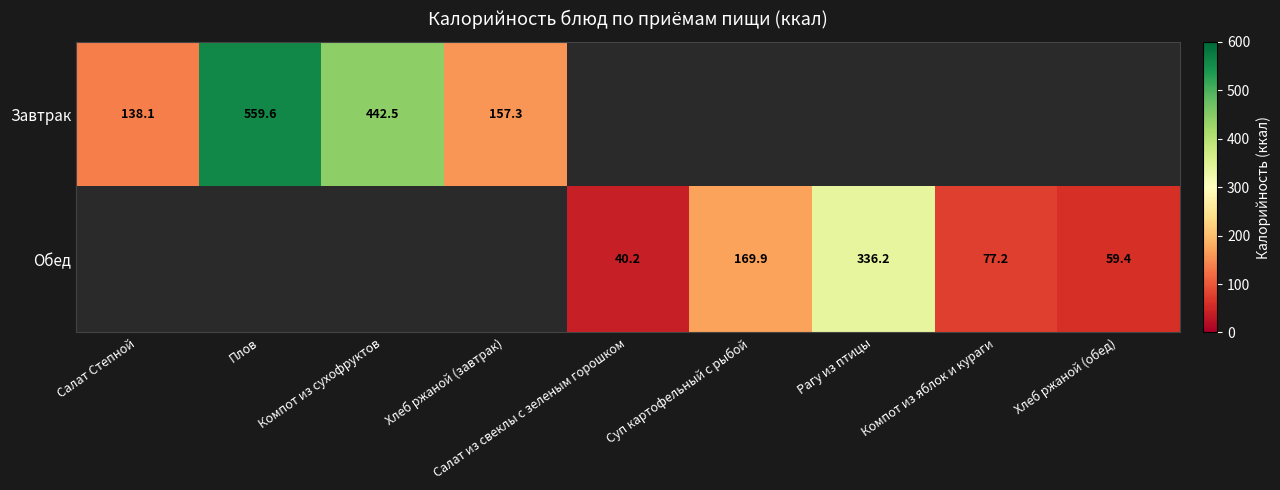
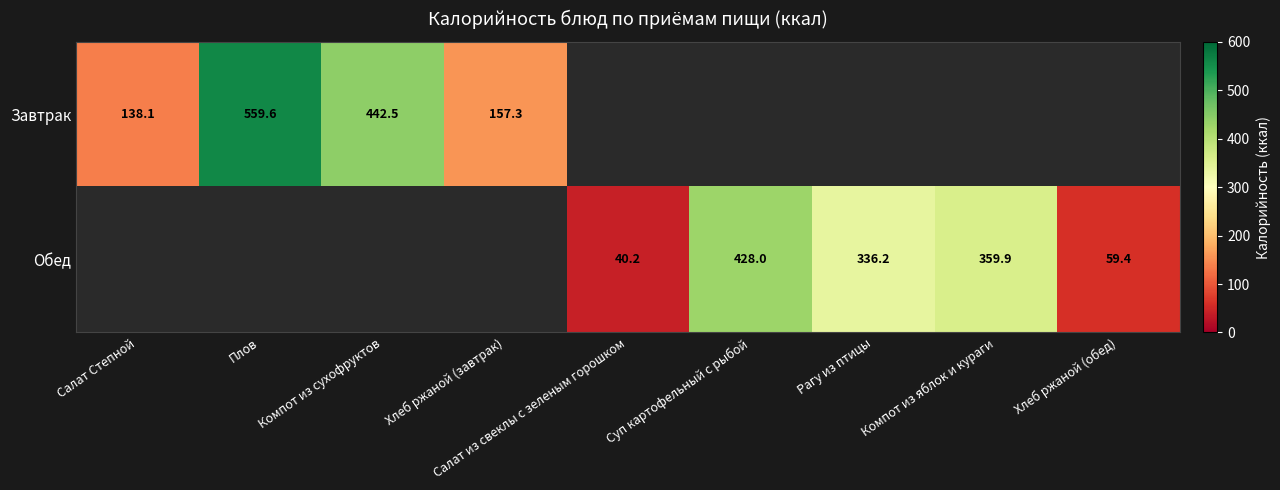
Обед, Суп картофельный с рыбой: 169.9 -> 428.0
Обед, Компот из яблок и кураги: 77.2 -> 359.9
